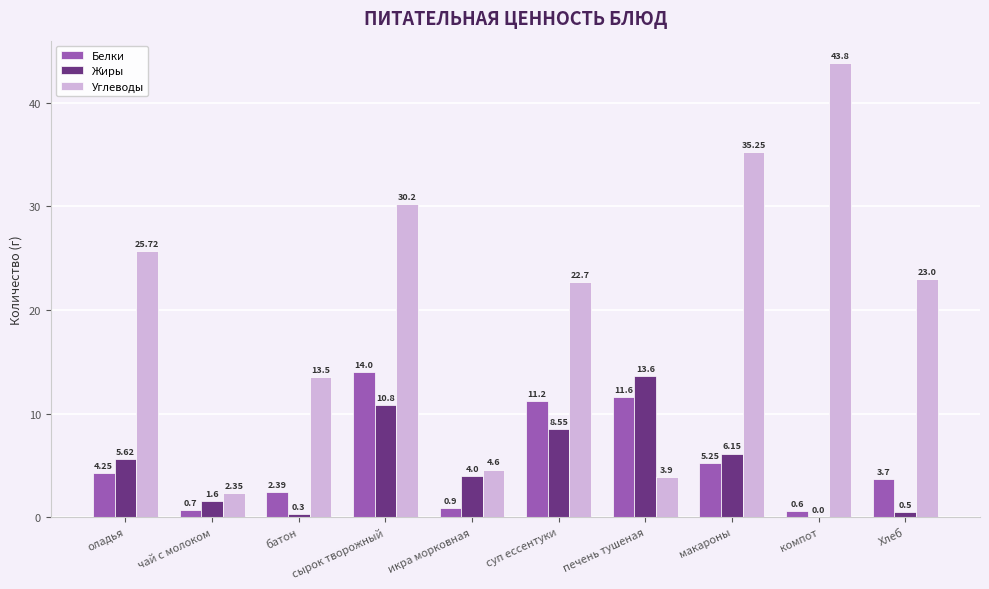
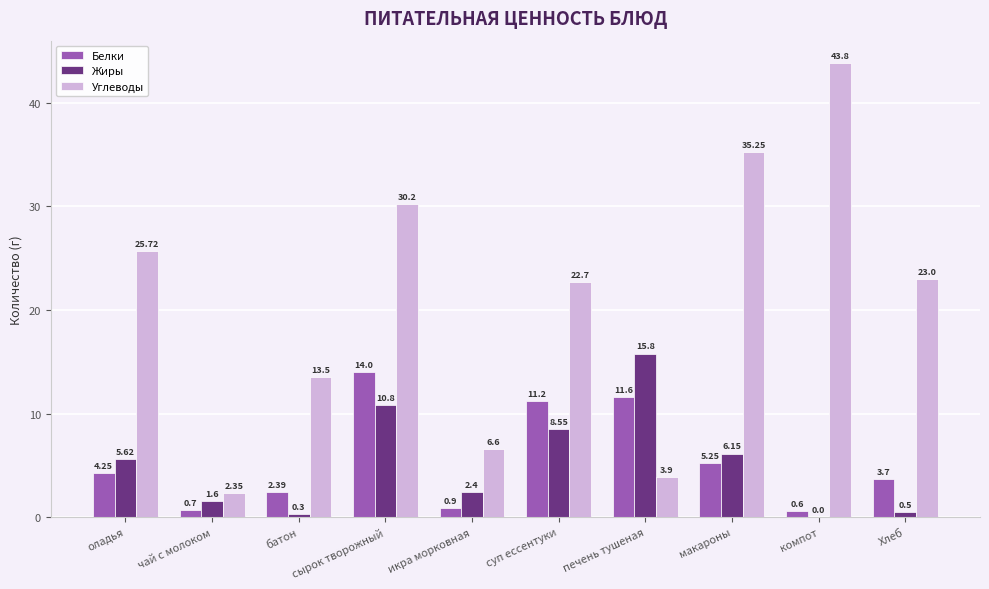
Жиры, икра морковная: 4.0 -> 2.4
Углеводы, икра морковная: 4.6 -> 6.6
Жиры, печень тушеная: 13.6 -> 15.8
